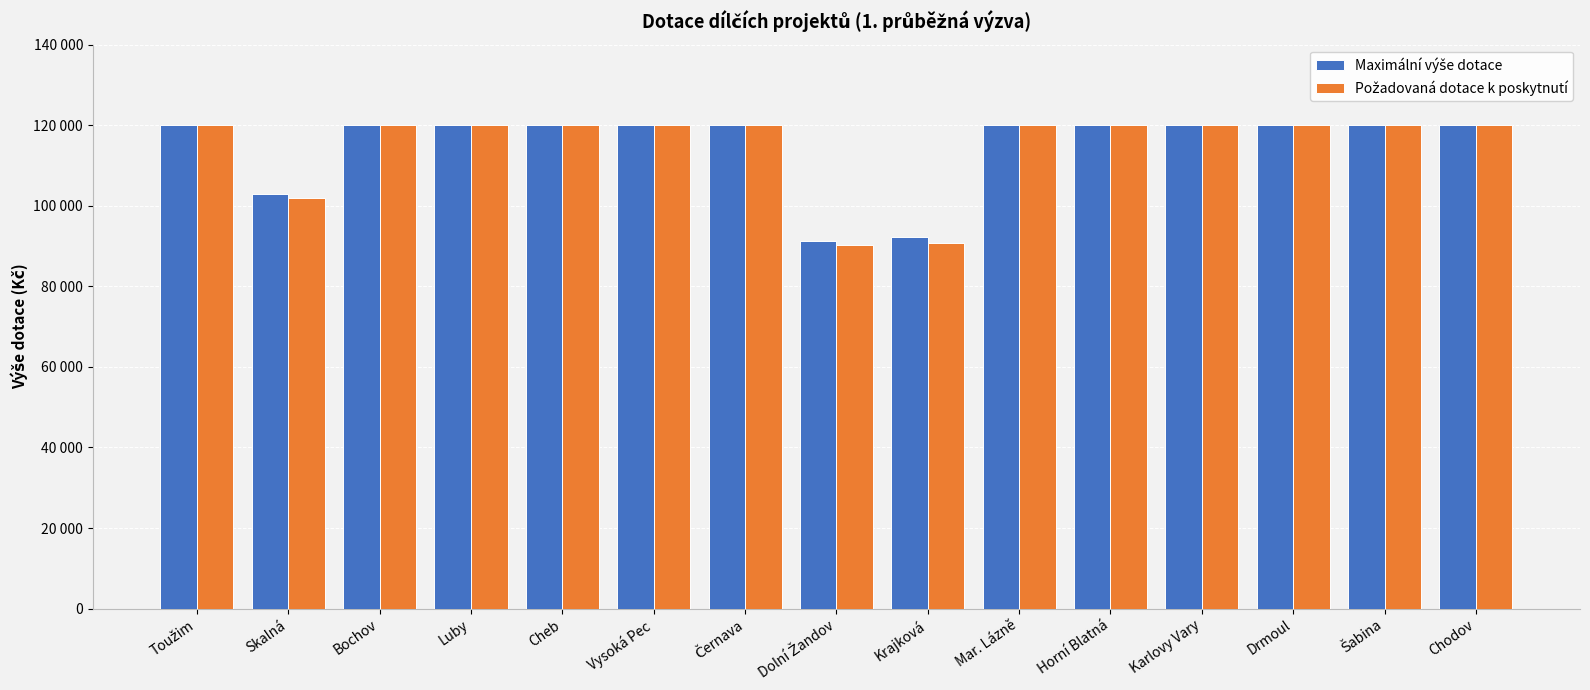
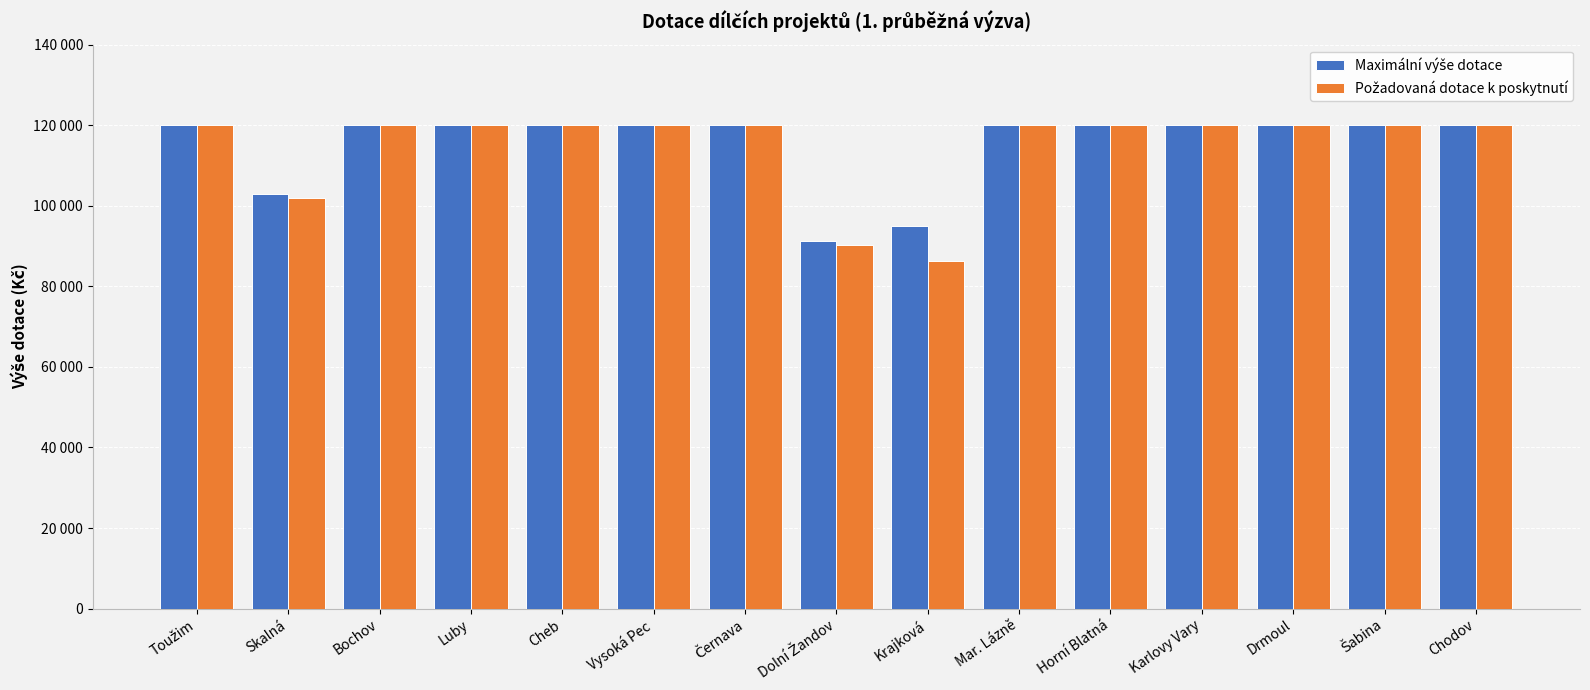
Maximální výše dotace, Krajková: 92000 -> 95000
Požadovaná dotace k poskytnutí, Krajková: 91000 -> 86000
